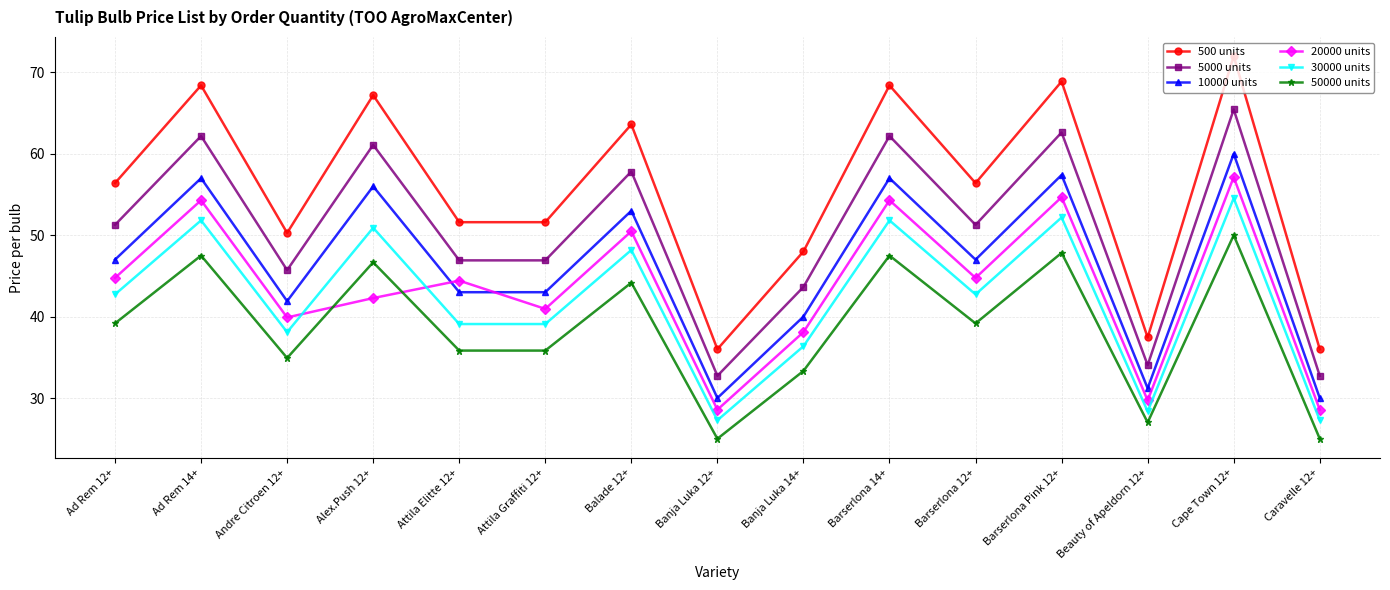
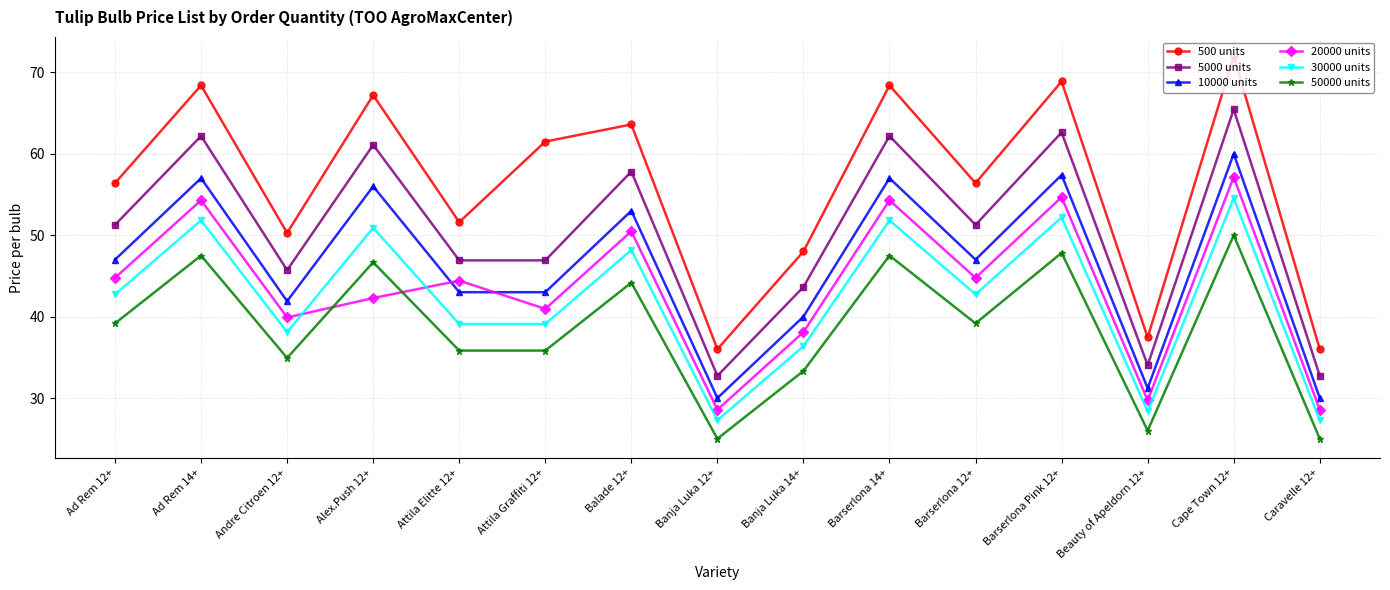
500 units, Attila Graffiti 12+: 52 -> 62
50000 units, Beauty of Apeldorn 12+: 27 -> 26
